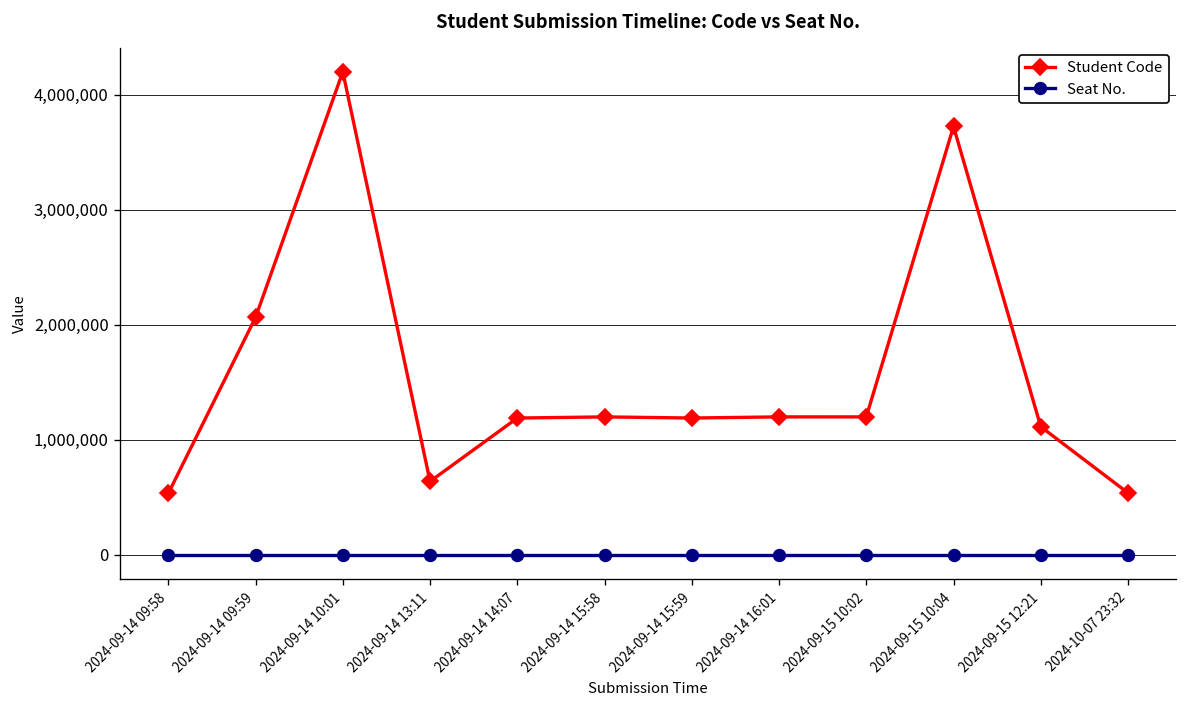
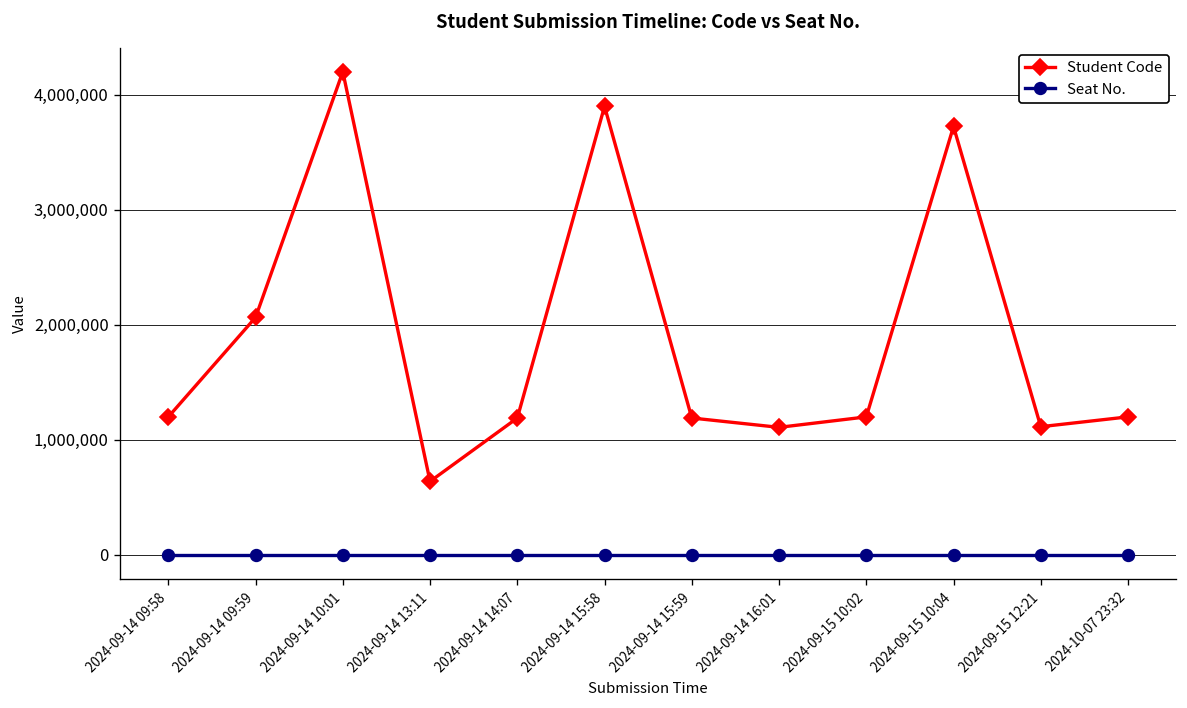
Student Code, 2024-09-14 09:58: 500,000 -> 1,200,000
Student Code, 2024-09-14 15:58: 1,200,000 -> 3,900,000
Student Code, 2024-09-14 16:01: 1,200,000 -> 1,100,000
Student Code, 2024-10-07 23:32: 500,000 -> 1,200,000
